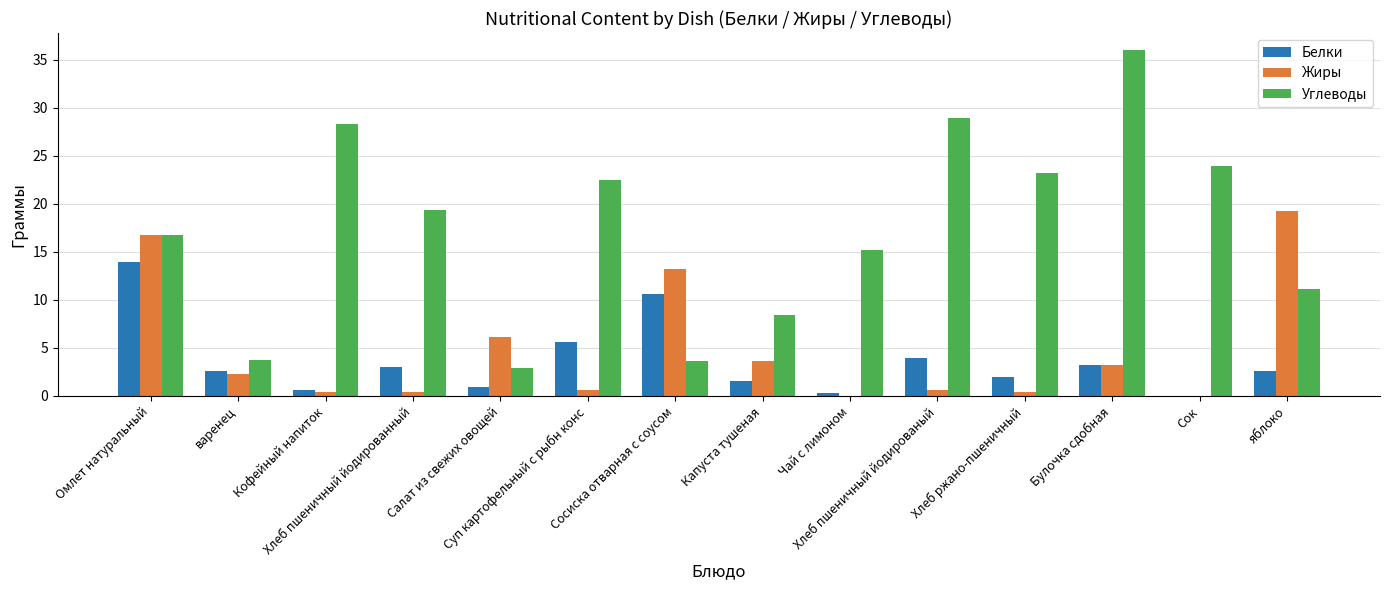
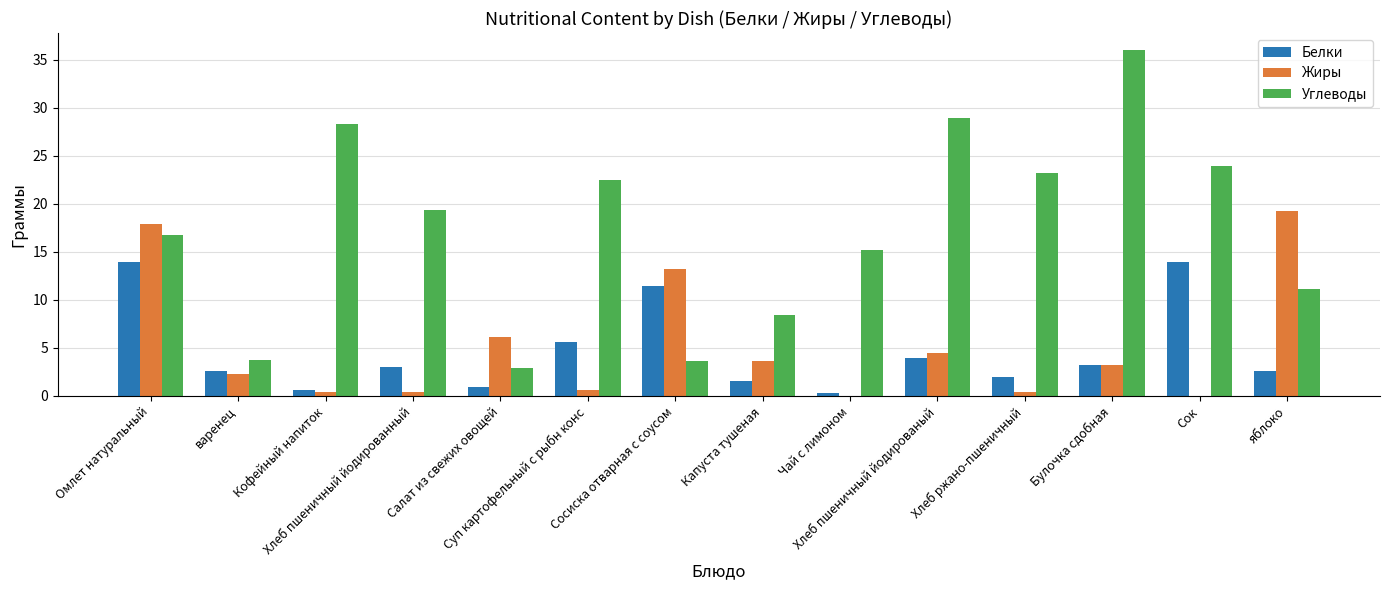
Жиры, Омлет натуральный: 17 -> 18
Белки, Сосиска отварная с соусом: 11 -> 12
Жиры, Хлеб пшеничный йодированый: 1 -> 5
Белки, Сок: 0 -> 14
